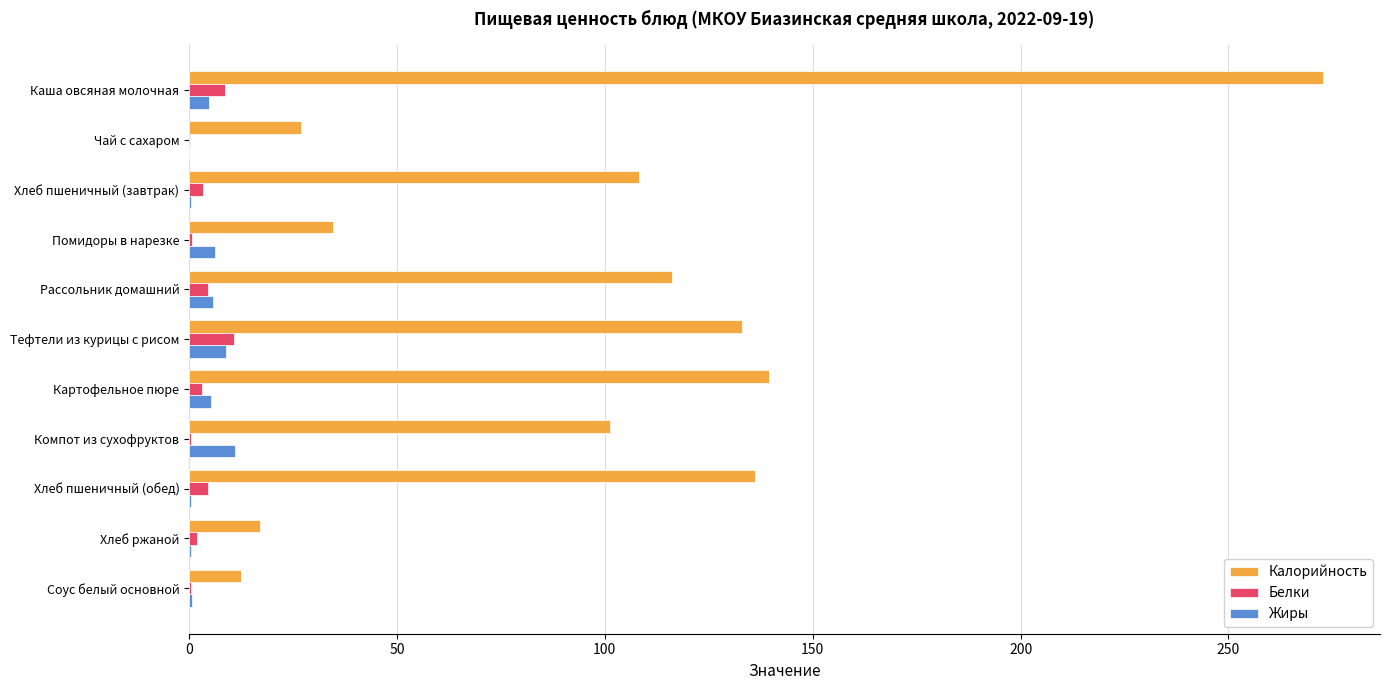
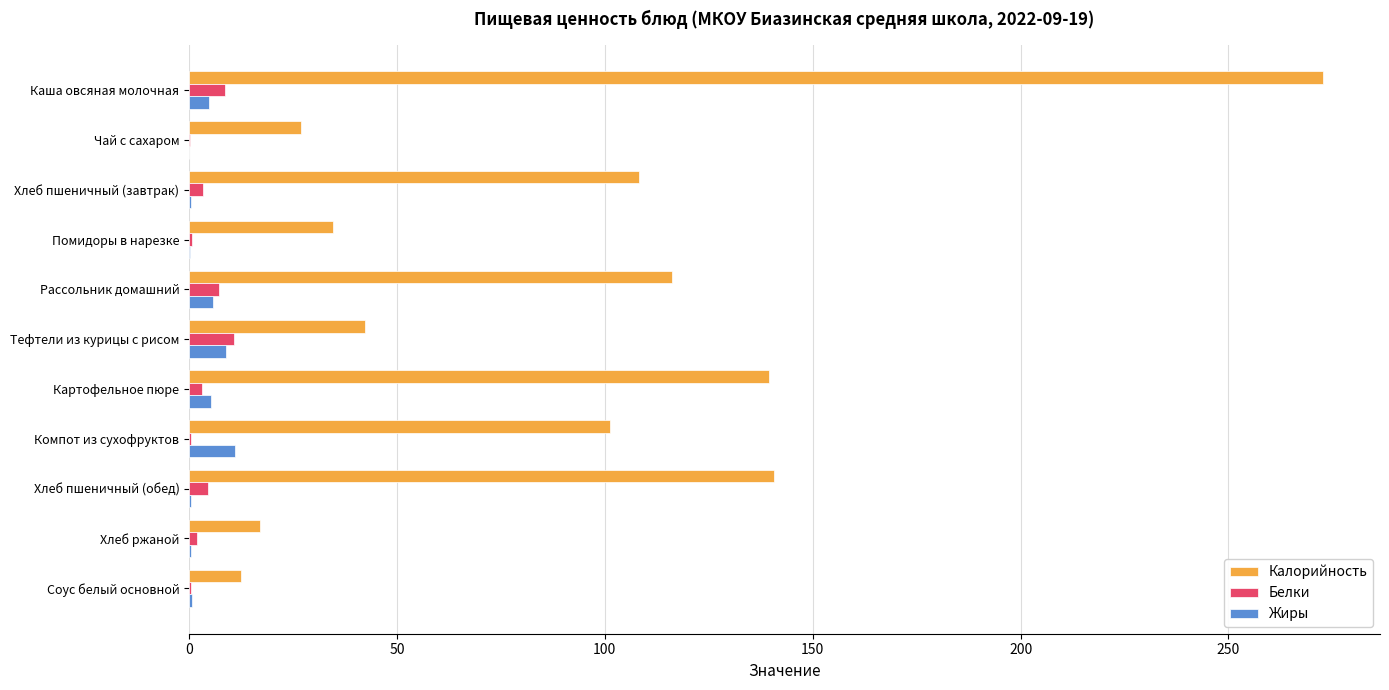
Жиры, Помидоры в нарезке: 6 -> 0
Белки, Рассольник домашний: 5 -> 7
Калорийность, Тефтели из курицы с рисом: 133 -> 42
Калорийность, Хлеб пшеничный (обед): 136 -> 141
